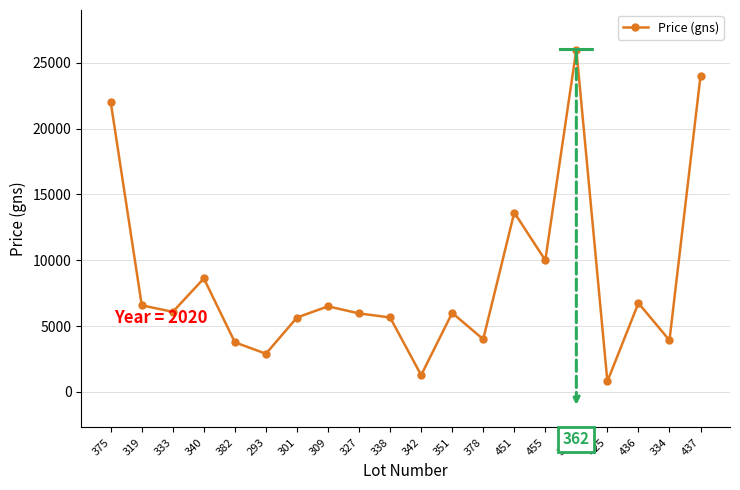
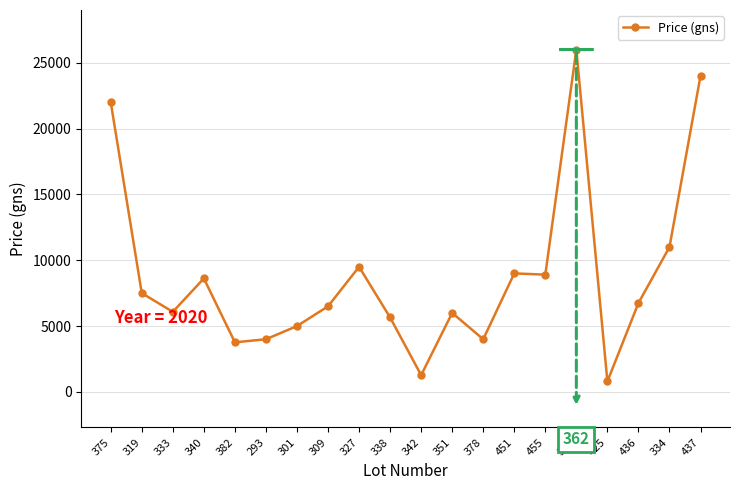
319: 6600 -> 7500
293: 2900 -> 4000
301: 5600 -> 5000
327: 6000 -> 9500
451: 13600 -> 9000
455: 10000 -> 8900
334: 3900 -> 11000
